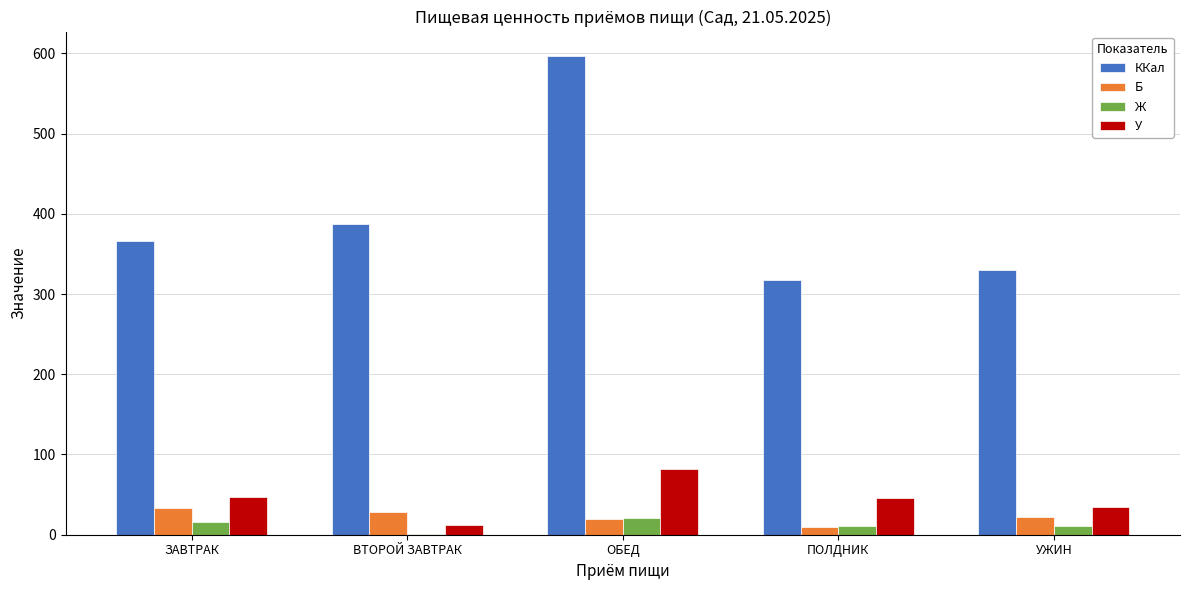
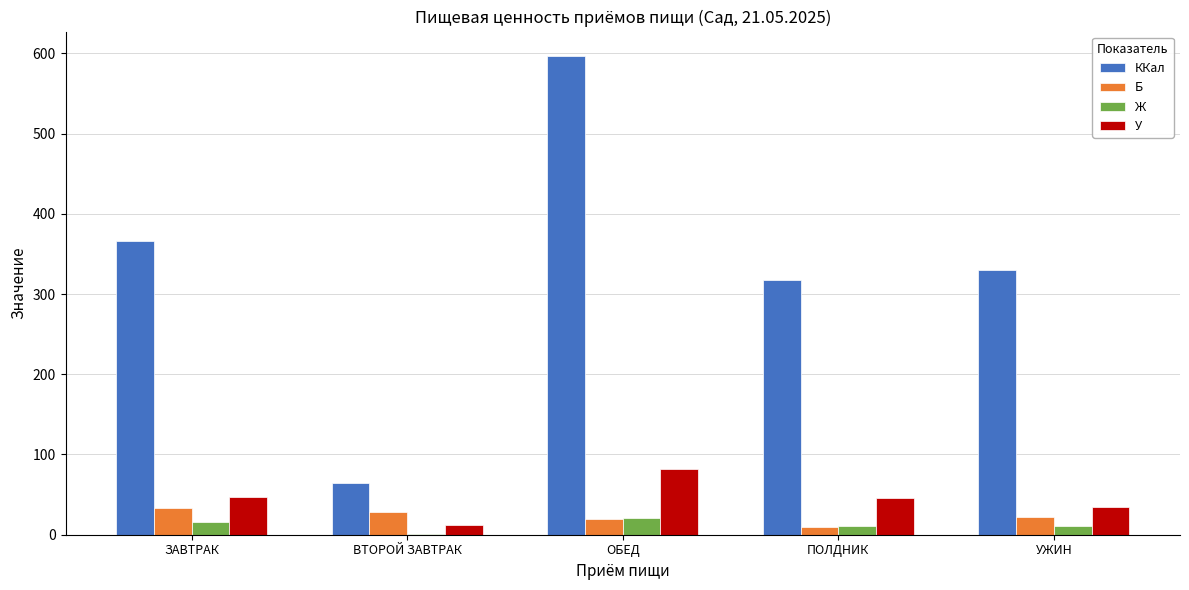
ККал, ВТОРОЙ ЗАВТРАК: 390 -> 60
